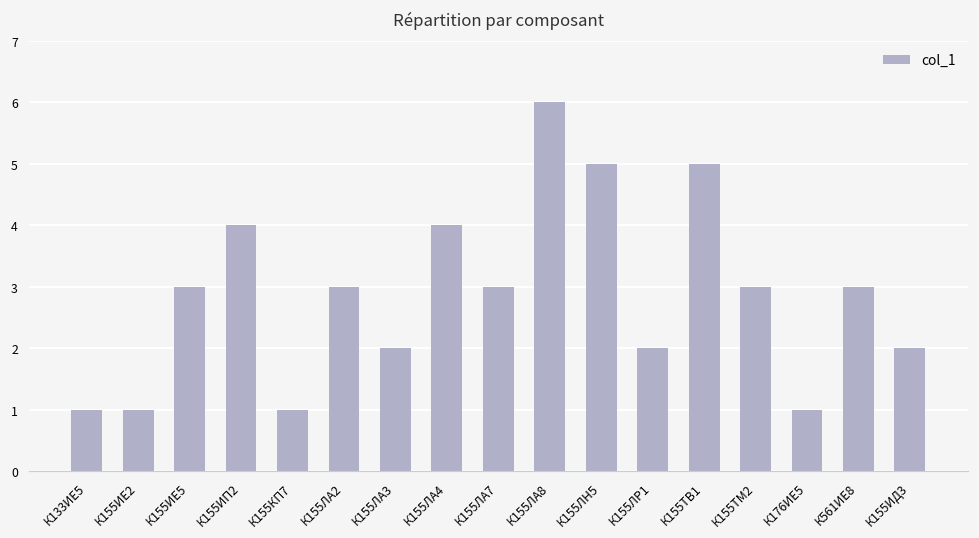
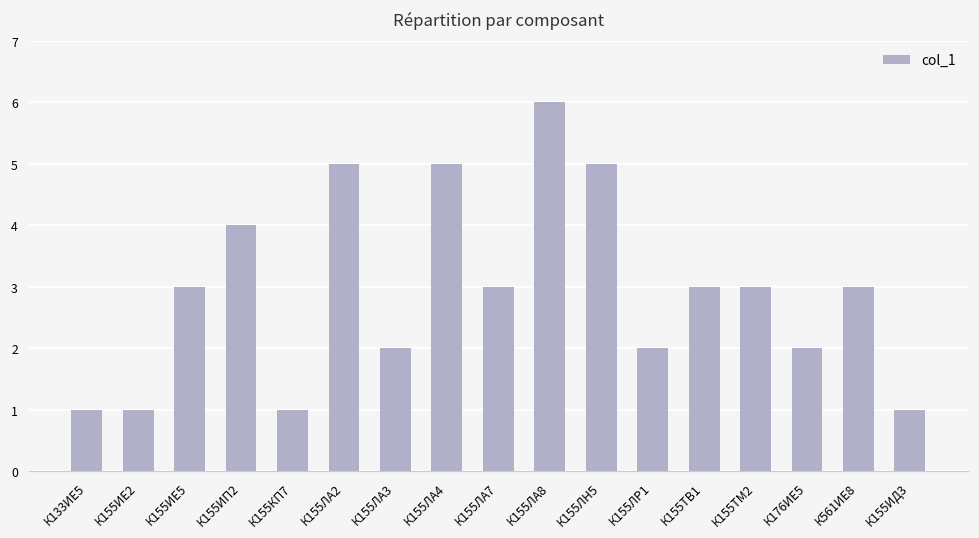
К155ЛА2: 3 -> 5
К155ЛА4: 4 -> 5
К155ТВ1: 5 -> 3
К176ИЕ5: 1 -> 2
К155ИД3: 2 -> 1
